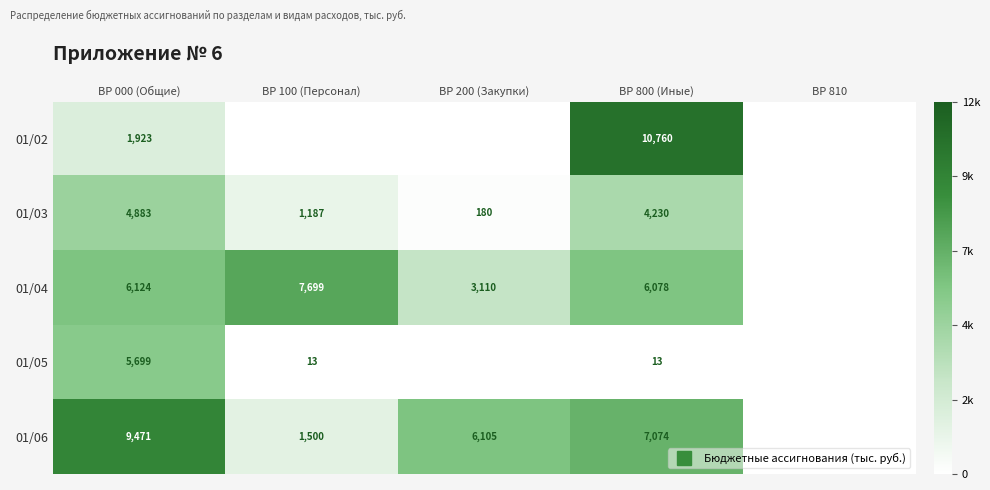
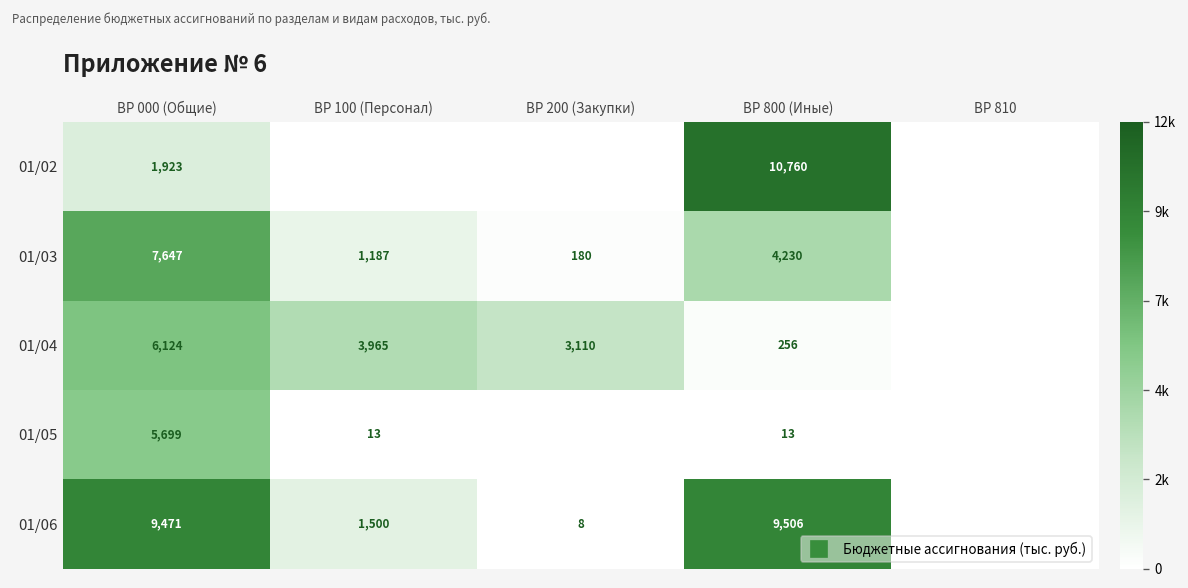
01/03, ВР 000 (Общие): 4,883 -> 7,647
01/04, ВР 100 (Персонал): 7,699 -> 3,965
01/04, ВР 800 (Иные): 6,078 -> 256
01/06, ВР 200 (Закупки): 6,105 -> 8
01/06, ВР 800 (Иные): 7,074 -> 9,506
